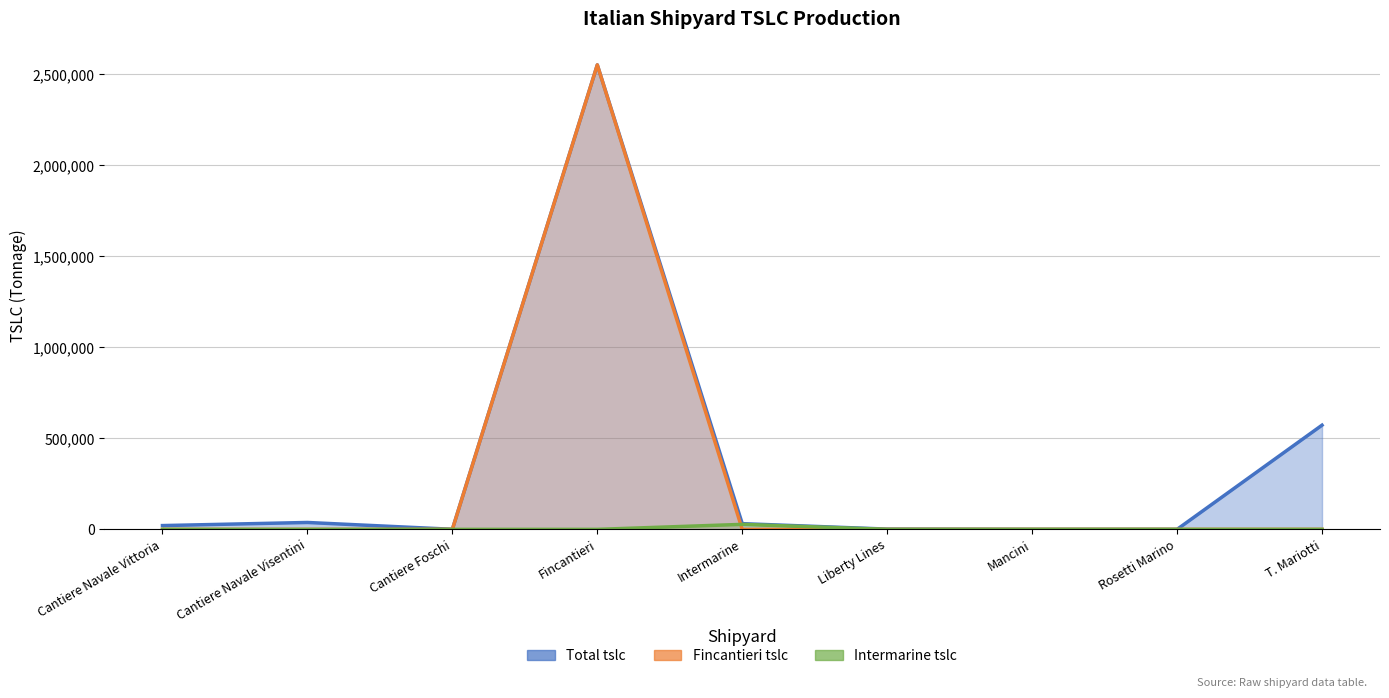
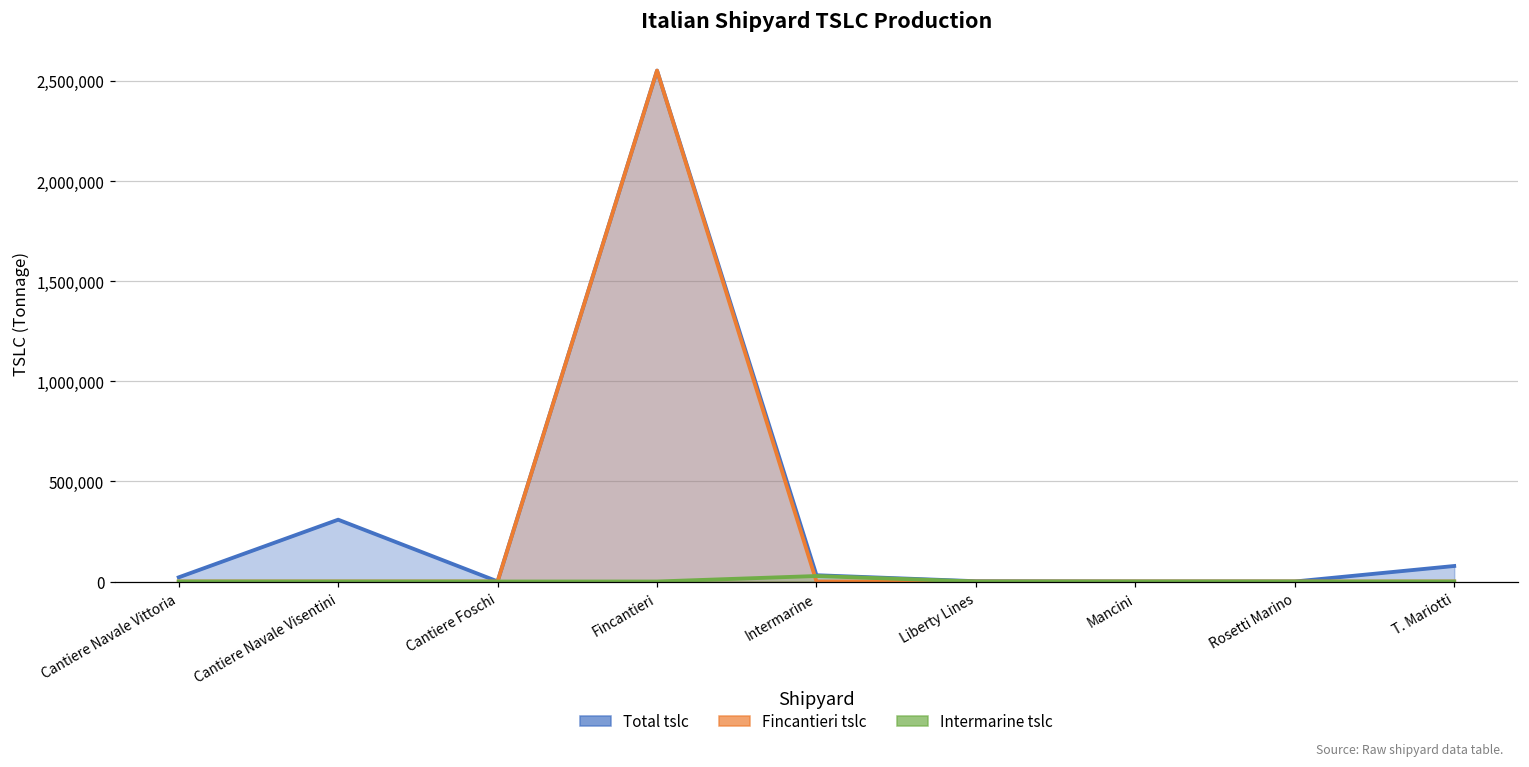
Total tslc, Cantiere Navale Visentini: 40,000 -> 310,000
Total tslc, T. Mariotti: 570,000 -> 80,000
